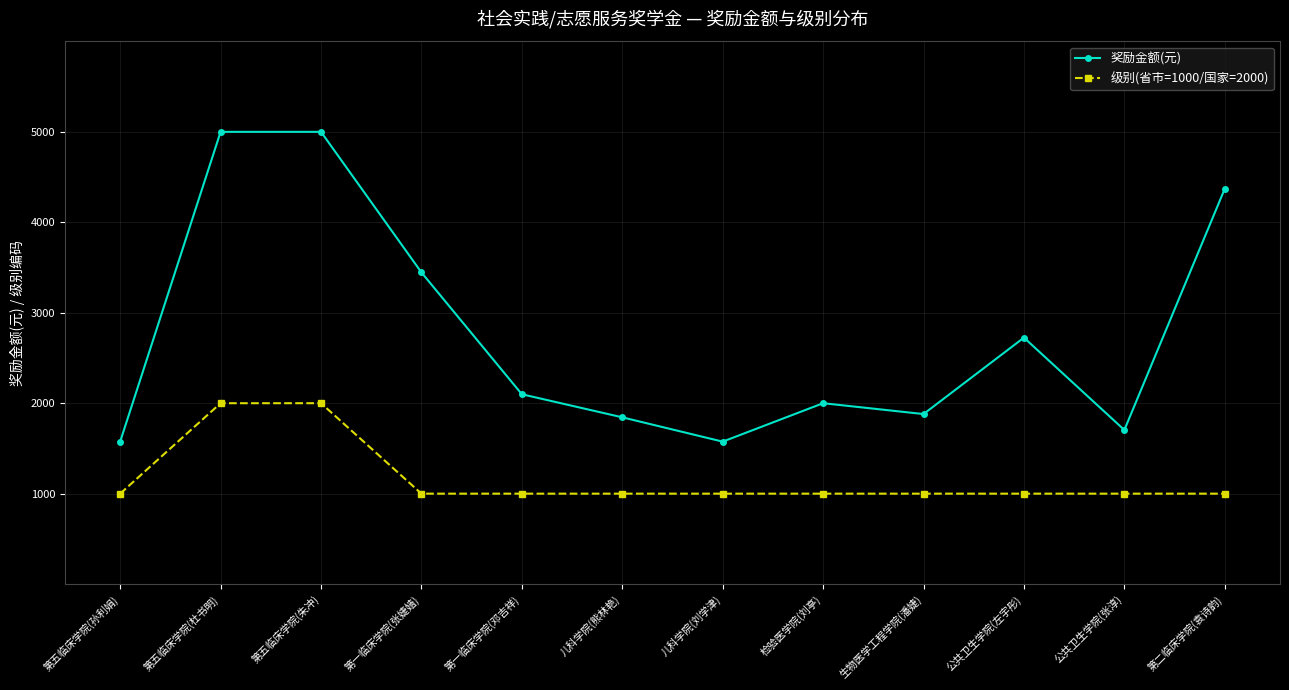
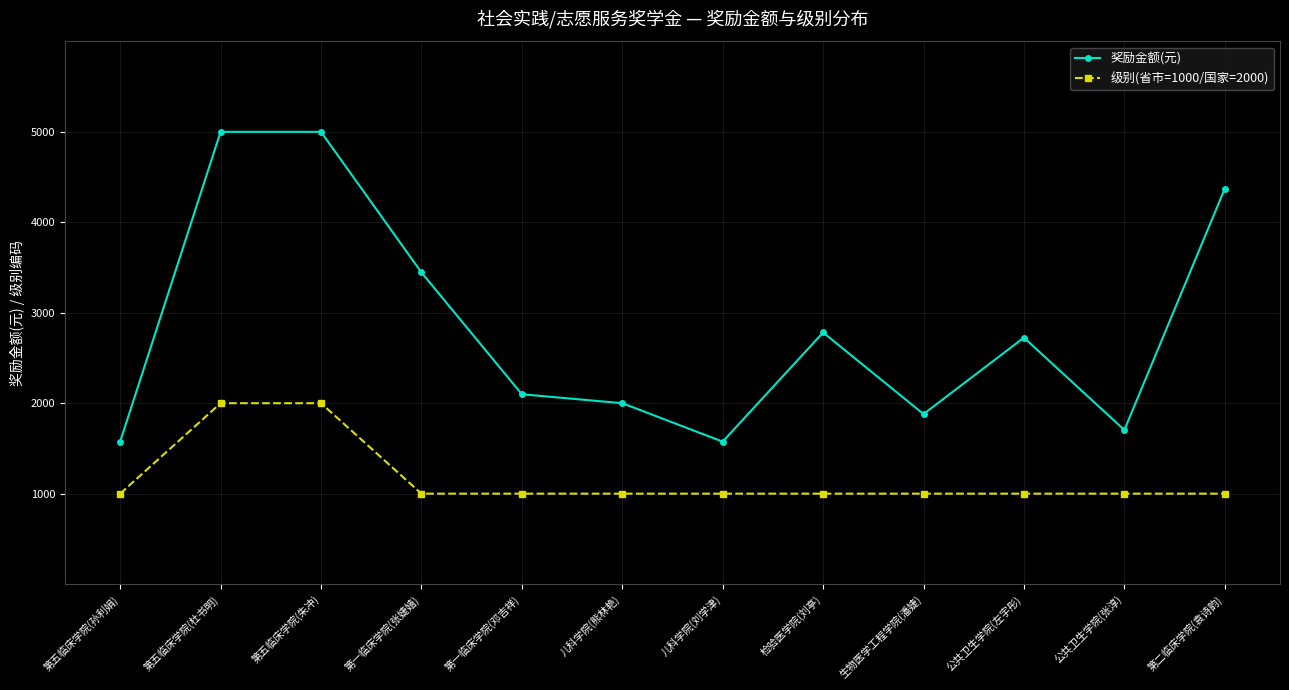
奖励金额(元), 儿科学院(熊林艳): 1800 -> 2000
奖励金额(元), 检验医学院(刘亭): 2000 -> 2800
